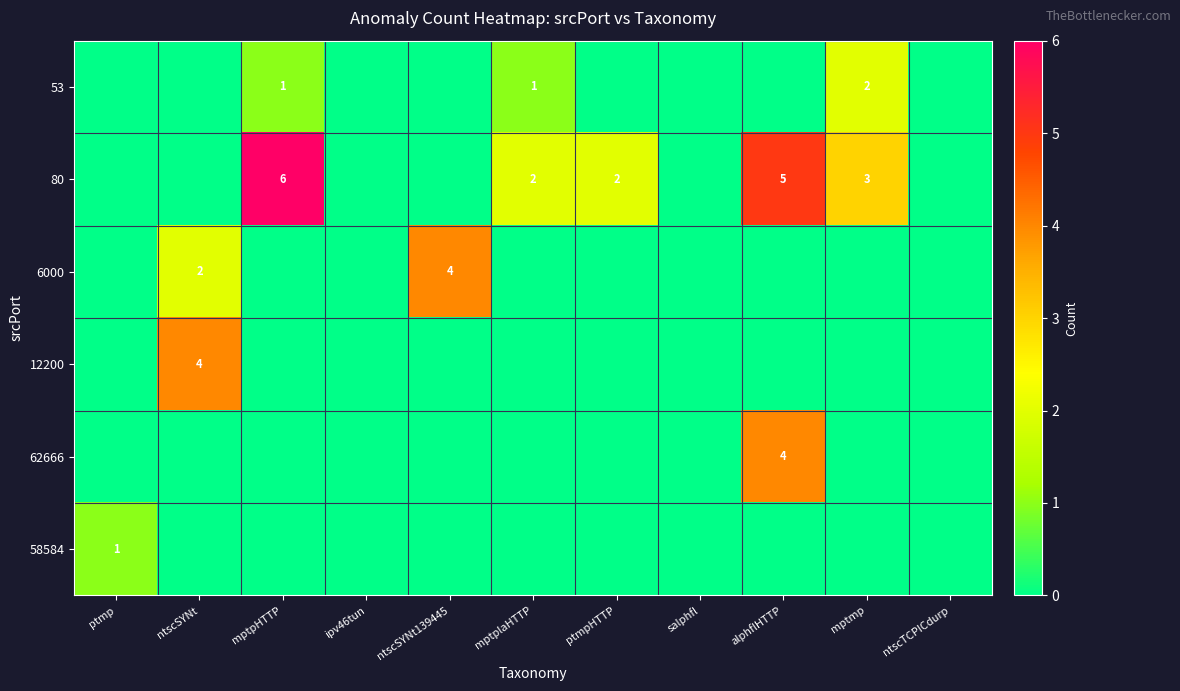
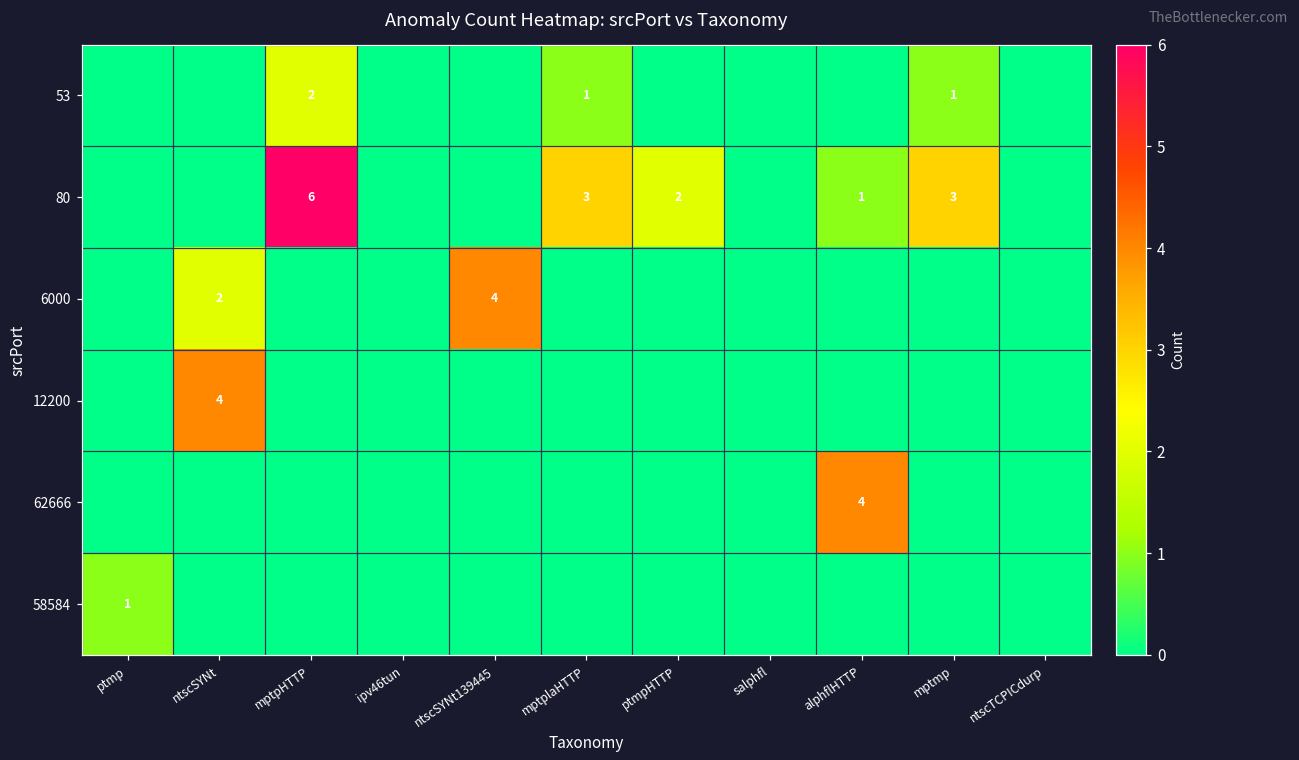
53, mptpHTTP: 1 -> 2
53, mptmp: 2 -> 1
80, mptplaHTTP: 2 -> 3
80, alphflHTTP: 5 -> 1
